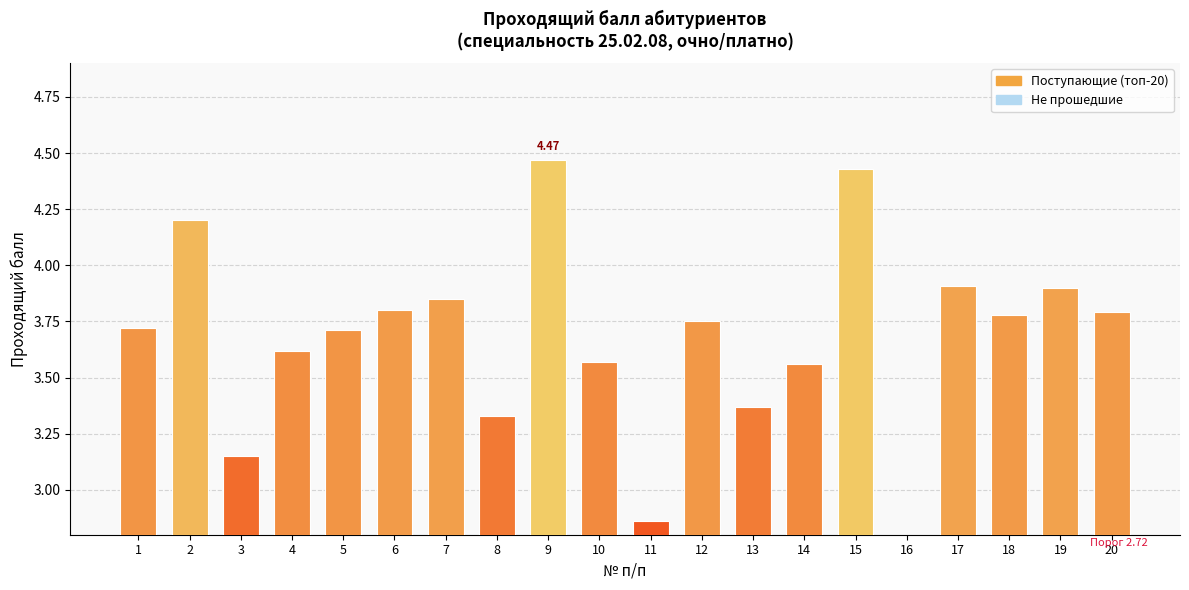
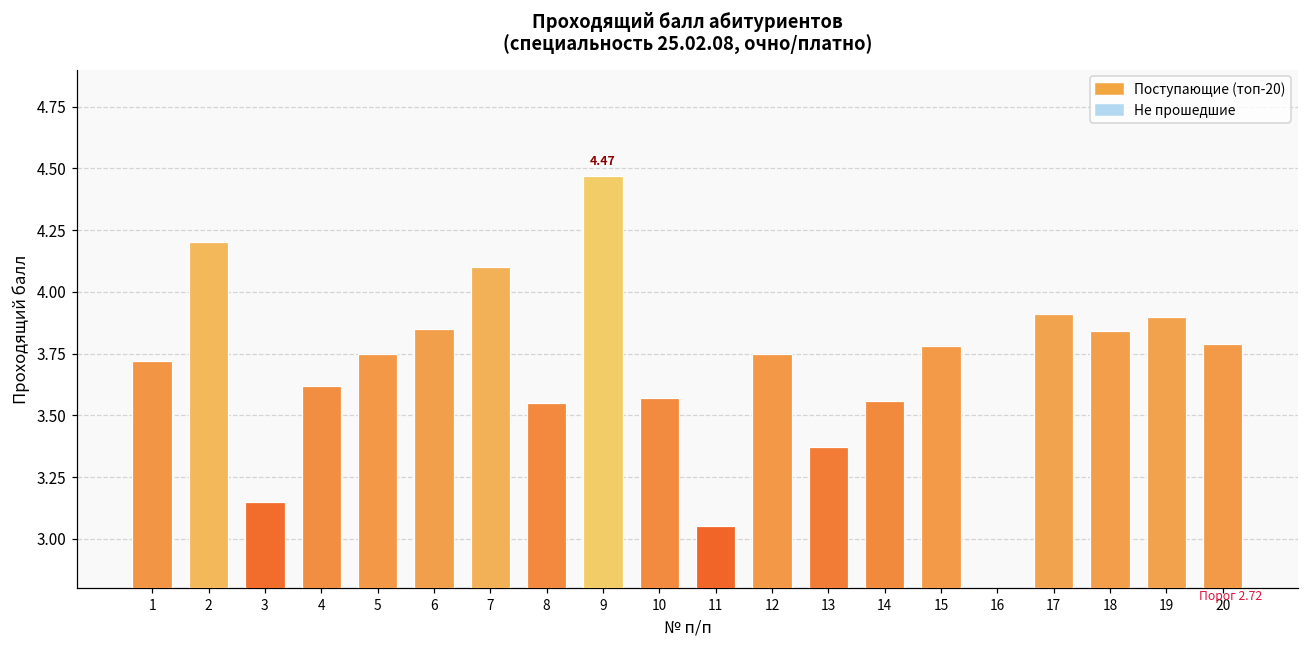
5: 3.71 -> 3.75
6: 3.80 -> 3.85
7: 3.85 -> 4.10
8: 3.33 -> 3.55
11: 2.86 -> 3.05
15: 4.43 -> 3.78
18: 3.78 -> 3.84
